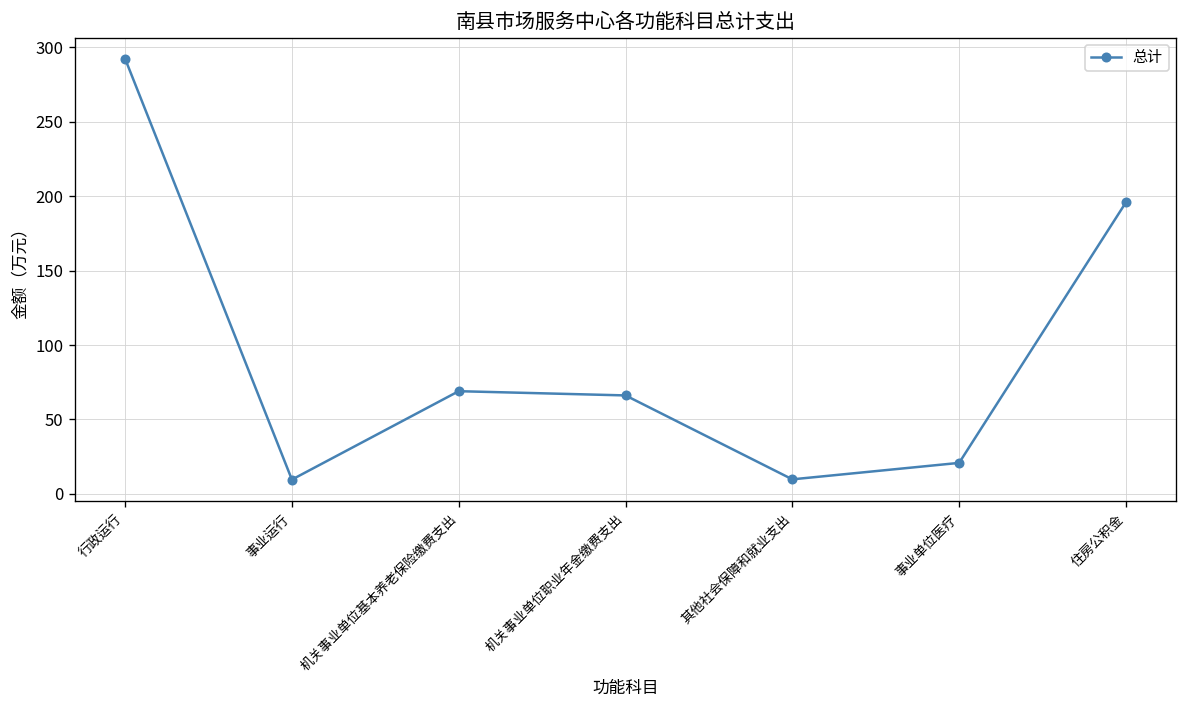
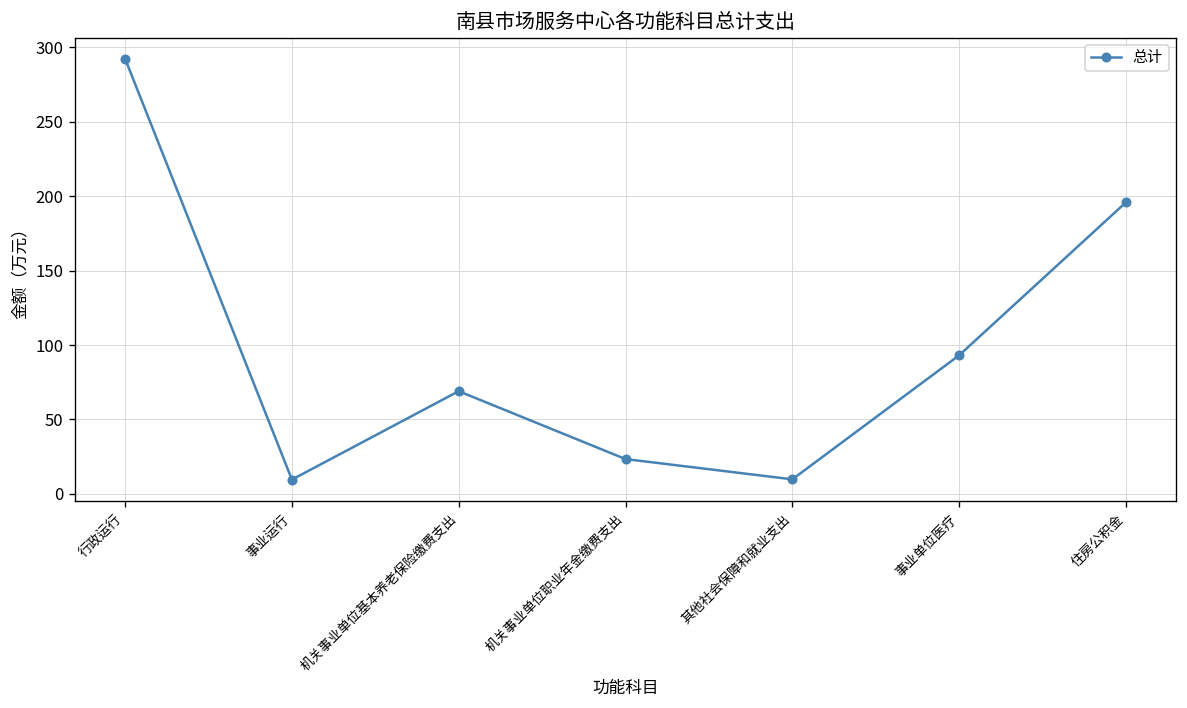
机关事业单位职业年金缴费支出: 66 -> 23
事业单位医疗: 21 -> 93
